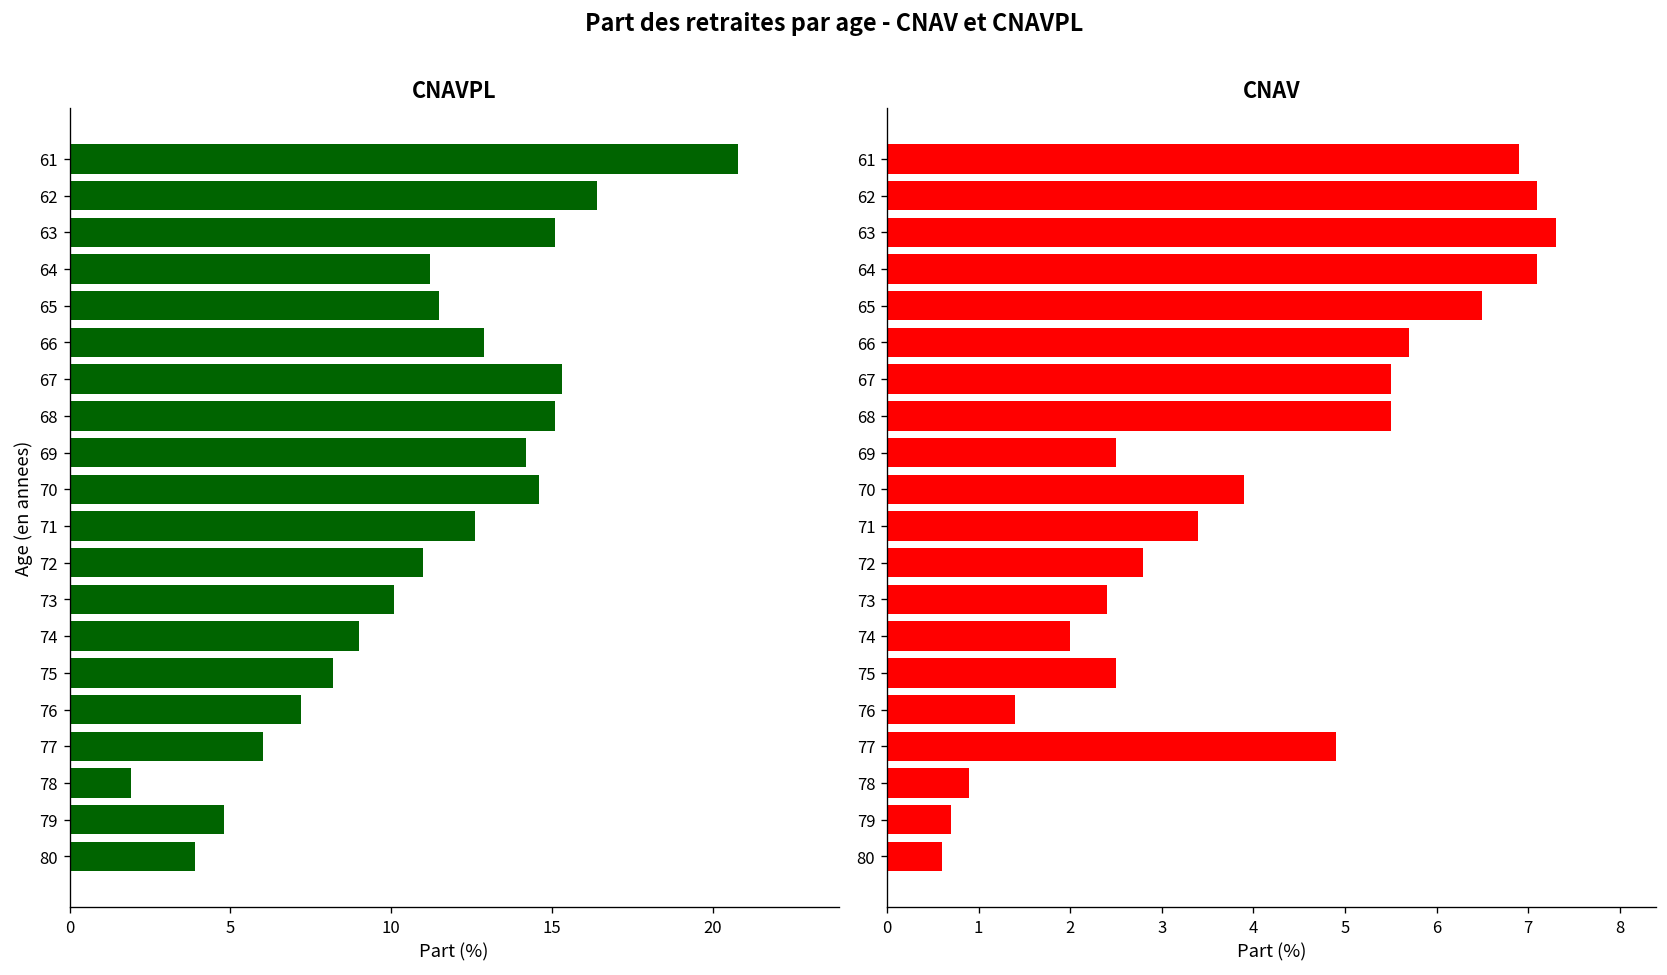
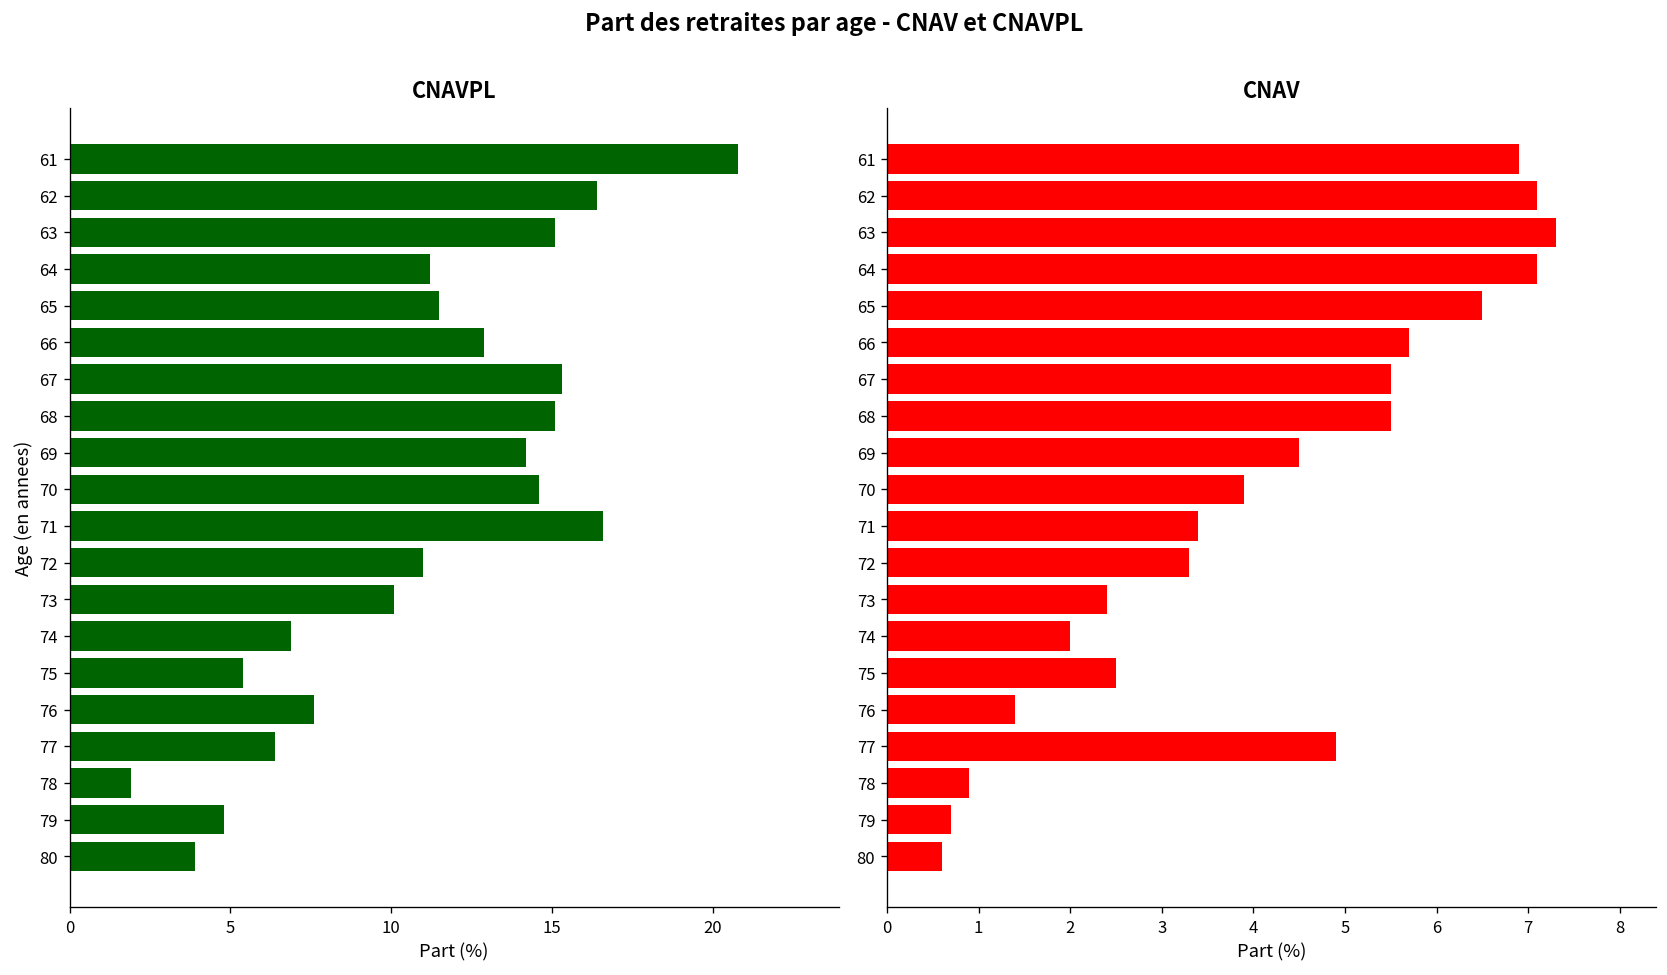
CNAVPL, 71: 12.6 -> 16.6
CNAVPL, 74: 9.0 -> 6.9
CNAVPL, 75: 8.2 -> 5.4
CNAVPL, 76: 7.2 -> 7.6
CNAVPL, 77: 6.0 -> 6.4
CNAV, 69: 2.5 -> 4.5
CNAV, 72: 2.8 -> 3.3
